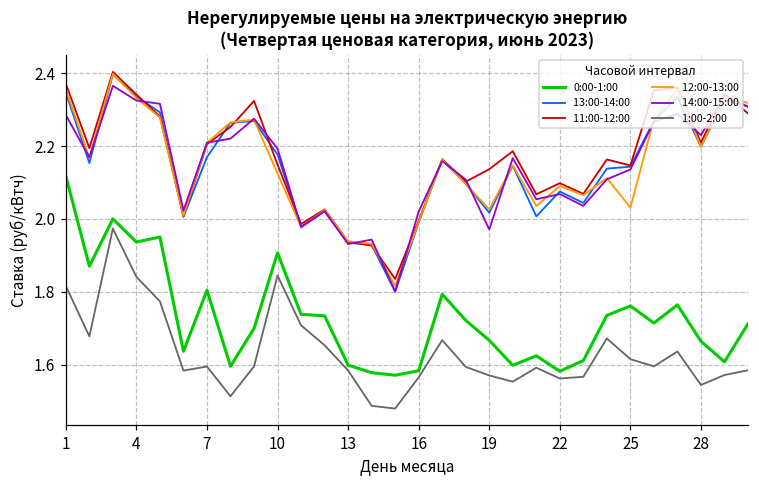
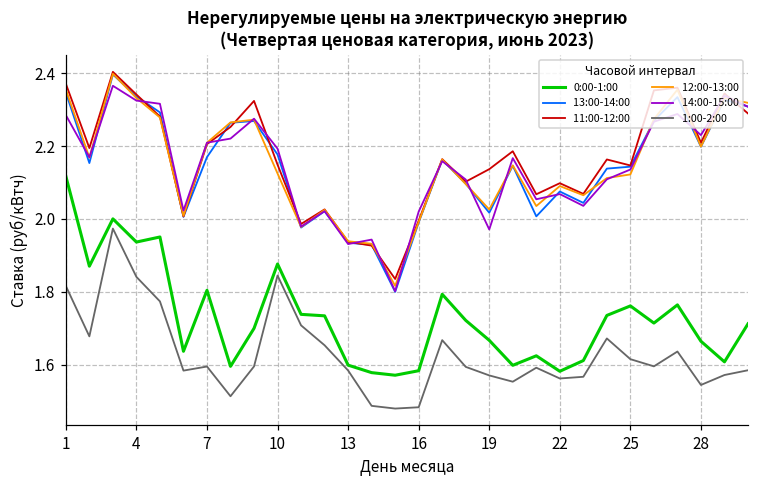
0:00-1:00, 10: 1.91 -> 1.88
1:00-2:00, 16: 1.57 -> 1.48
12:00-13:00, 25: 2.03 -> 2.12
